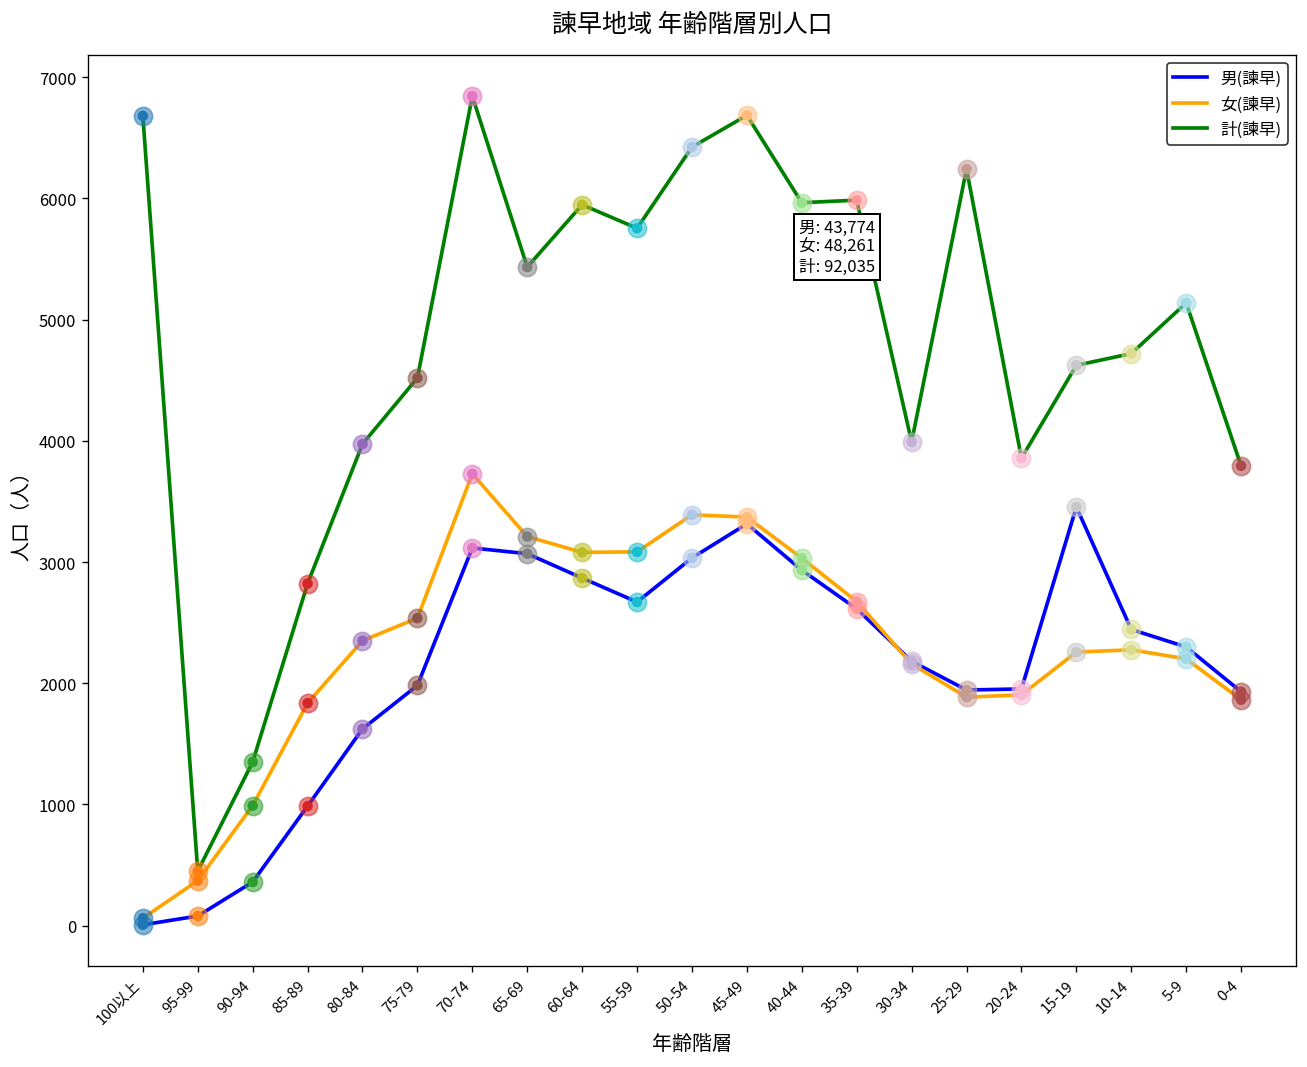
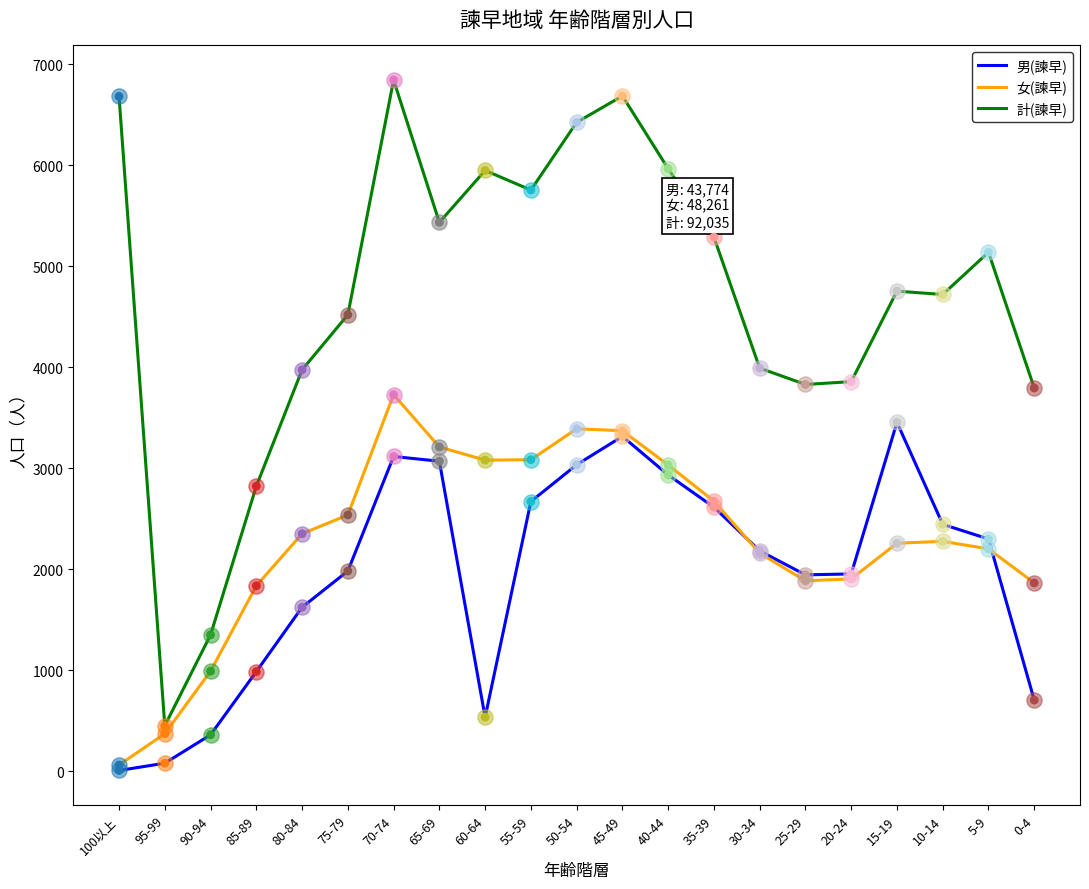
男(諫早), 60-64: 2870 -> 530
計(諫早), 35-39: 5990 -> 5290
計(諫早), 25-29: 6240 -> 3830
計(諫早), 15-19: 4620 -> 4750
男(諫早), 0-4: 1930 -> 700
